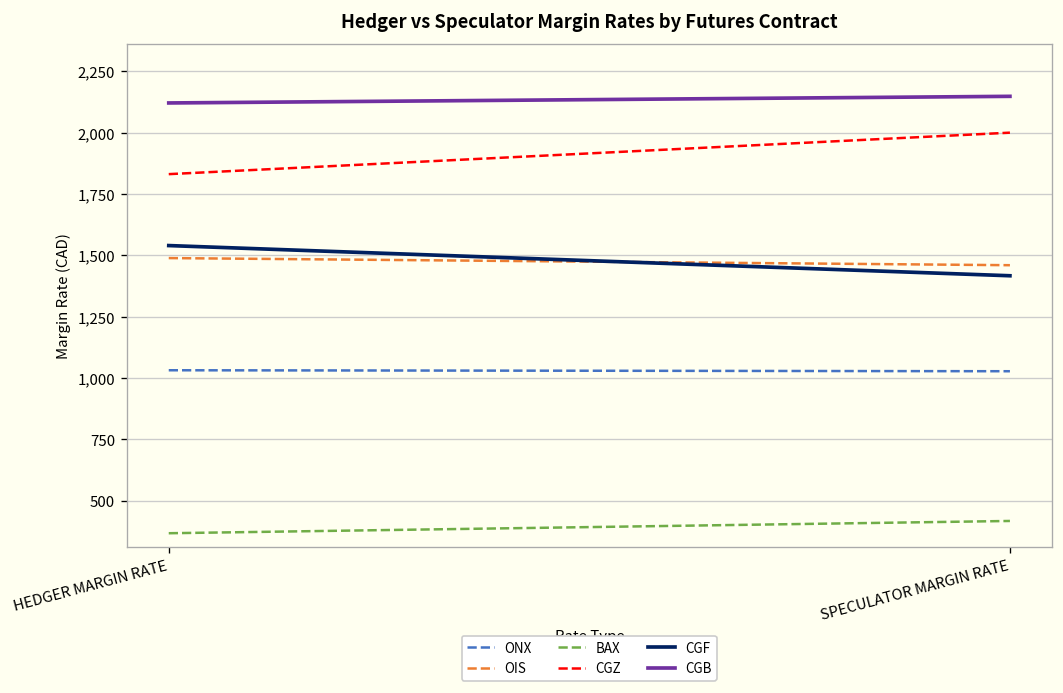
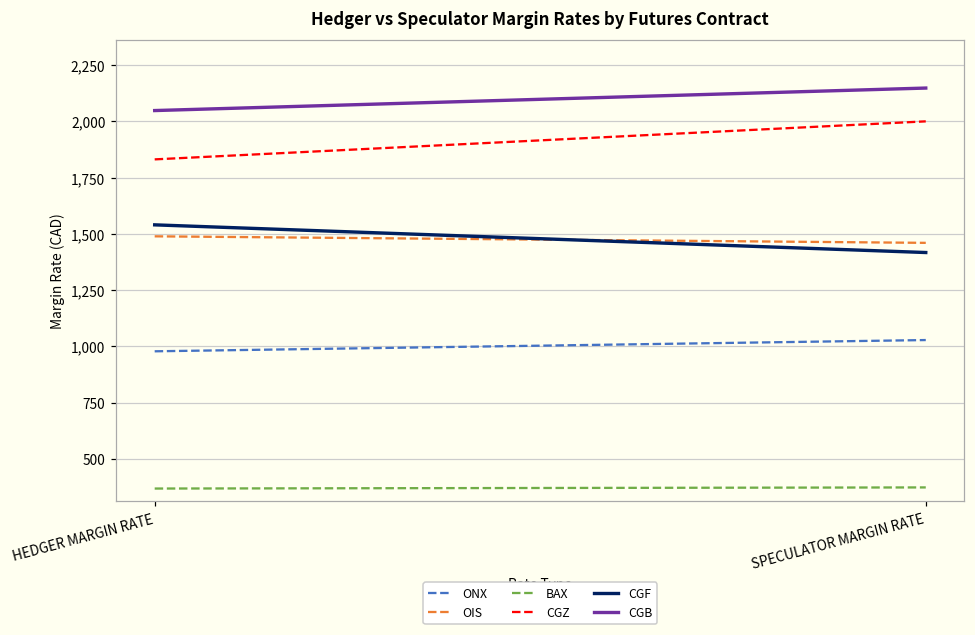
ONX, HEDGER MARGIN RATE: 1,030 -> 980
CGB, HEDGER MARGIN RATE: 2,120 -> 2,050
BAX, SPECULATOR MARGIN RATE: 420 -> 370
